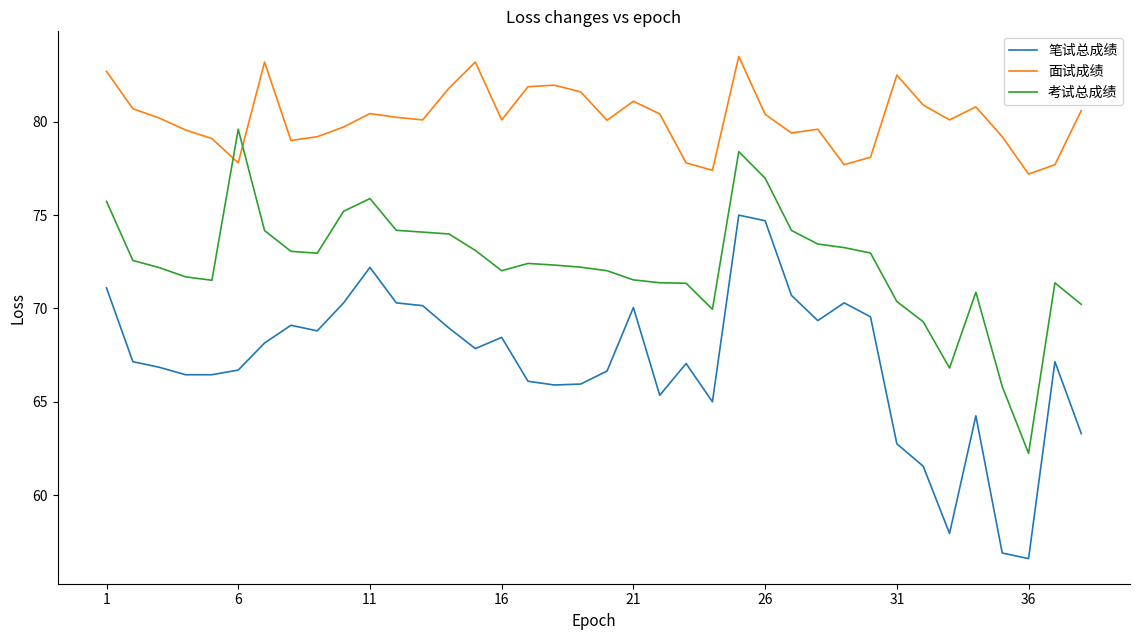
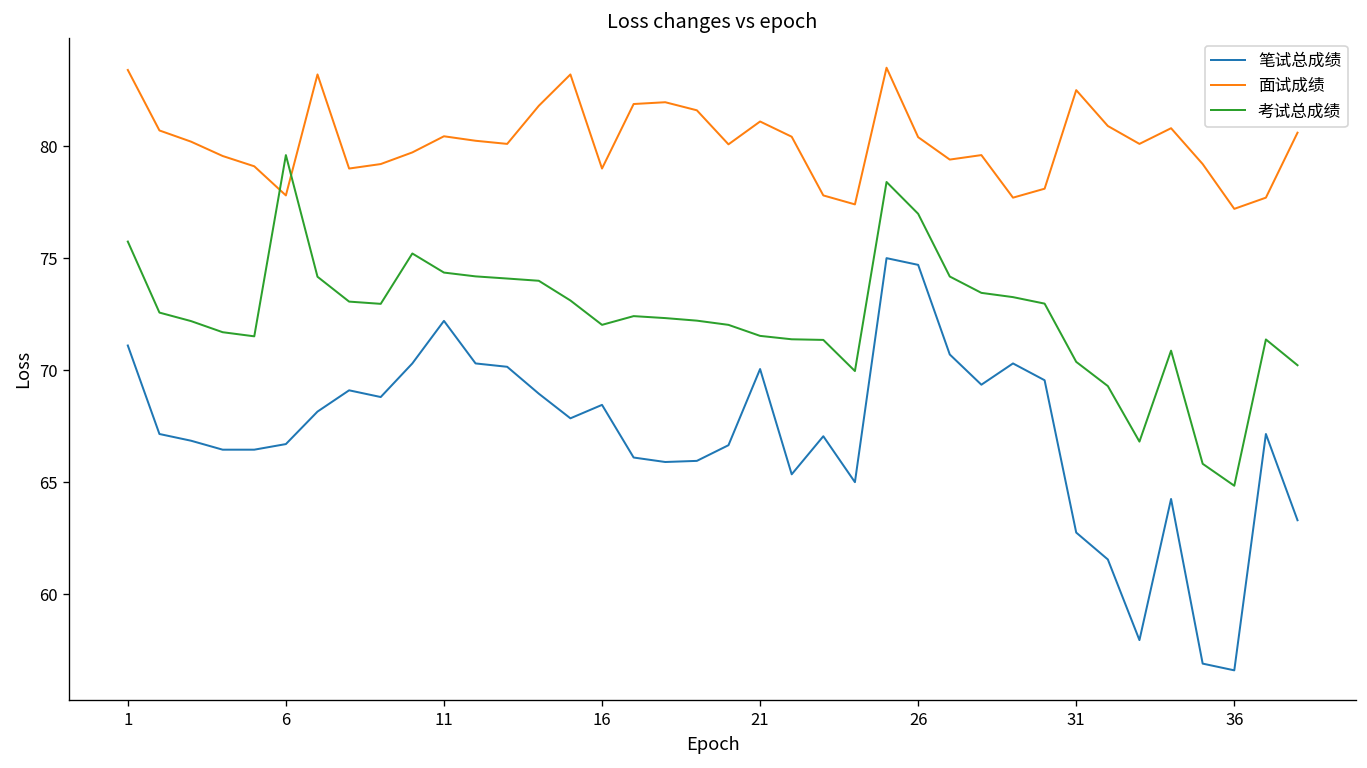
面试成绩, 1: 82.7 -> 83.4
考试总成绩, 11: 75.9 -> 74.4
面试成绩, 16: 80.1 -> 79.0
考试总成绩, 36: 62.2 -> 64.8
